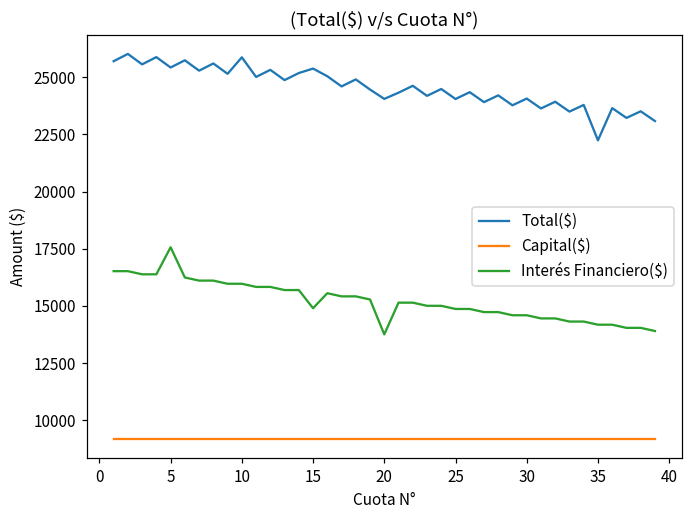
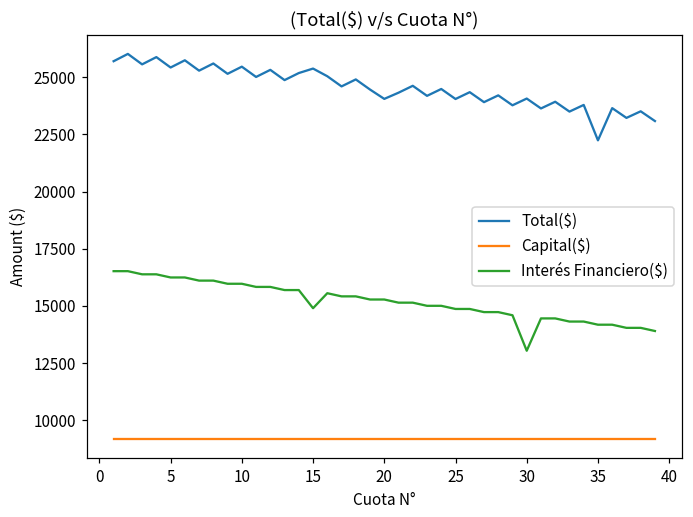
Interés Financiero($), 5: 17600 -> 16200
Total($), 10: 25900 -> 25500
Interés Financiero($), 20: 13800 -> 15300
Interés Financiero($), 30: 14600 -> 13000
